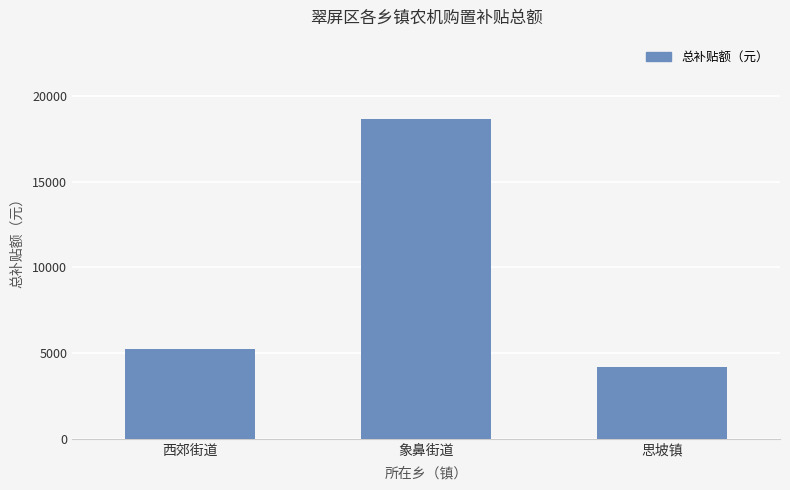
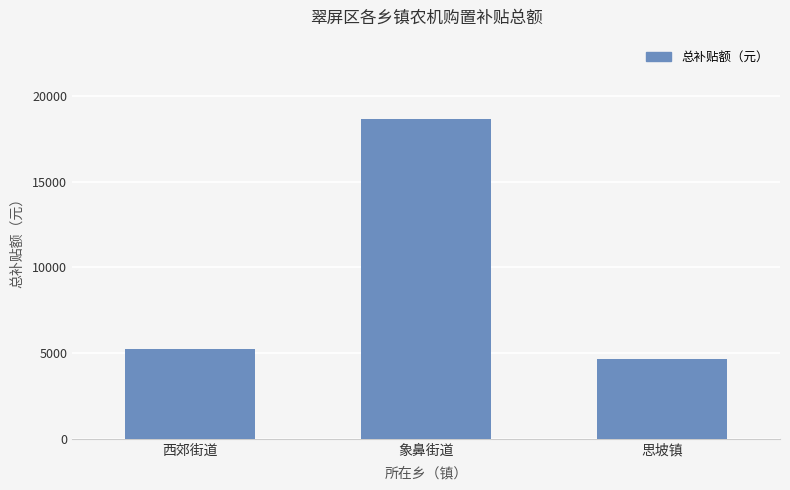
思坡镇: 4200 -> 4600
